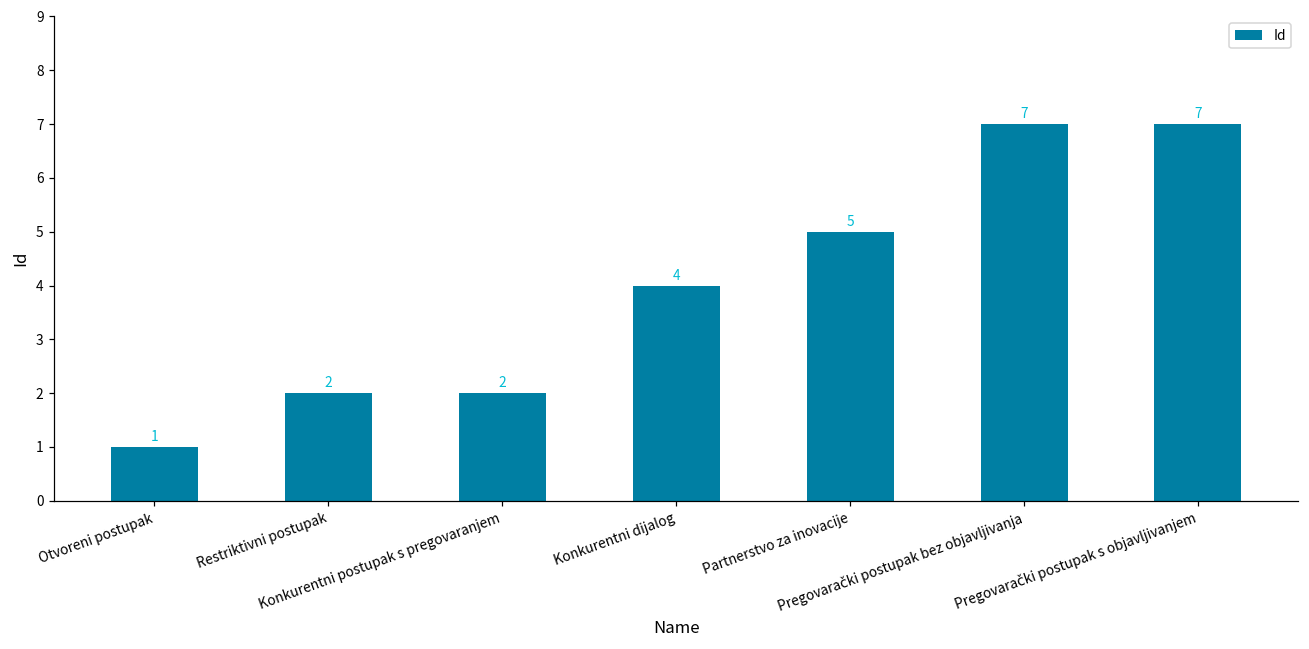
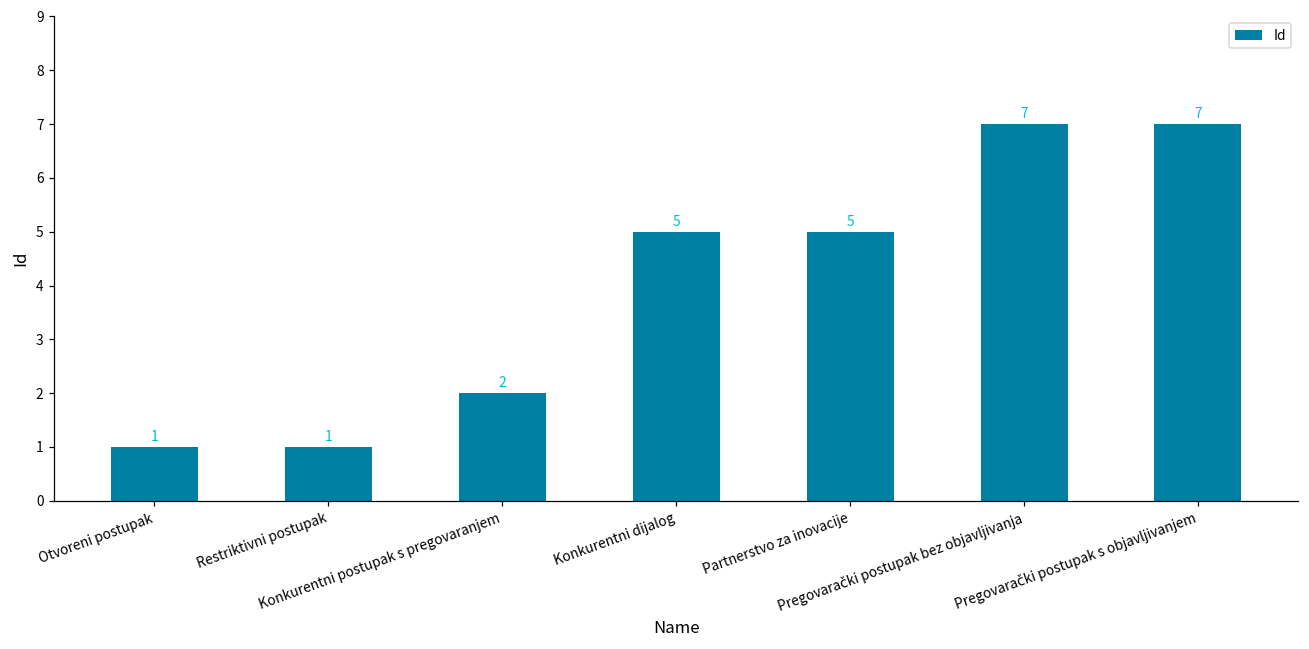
Restriktivni postupak: 2 -> 1
Konkurentni dijalog: 4 -> 5
